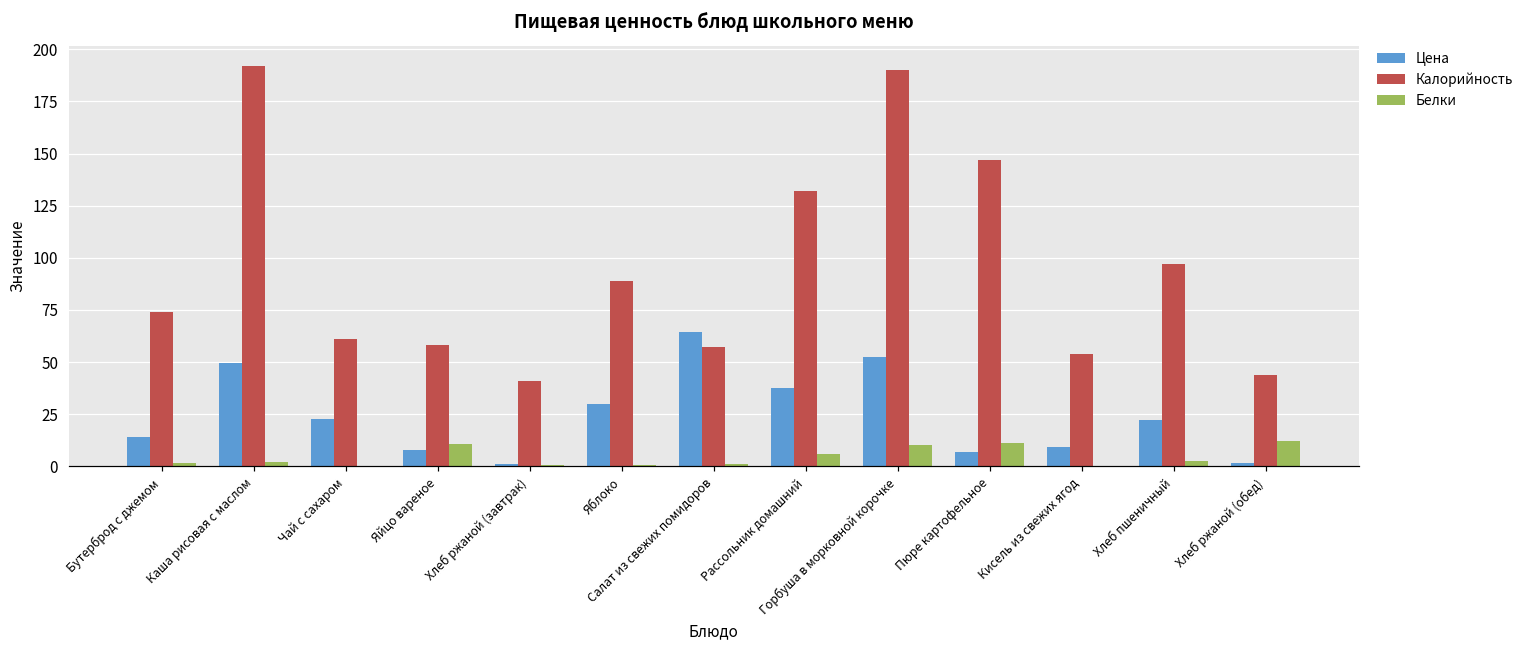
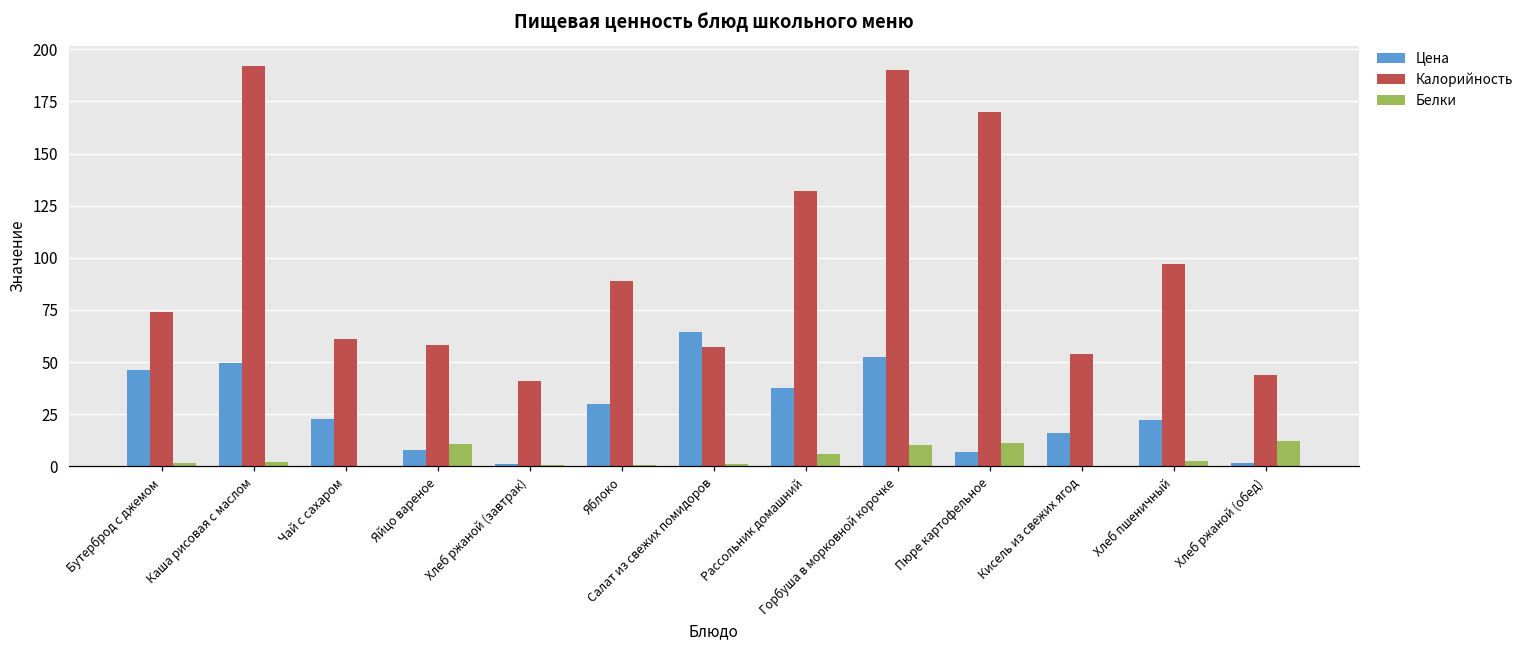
Цена, Бутерброд с джемом: 14 -> 46
Калорийность, Пюре картофельное: 147 -> 170
Цена, Кисель из свежих ягод: 9 -> 16
